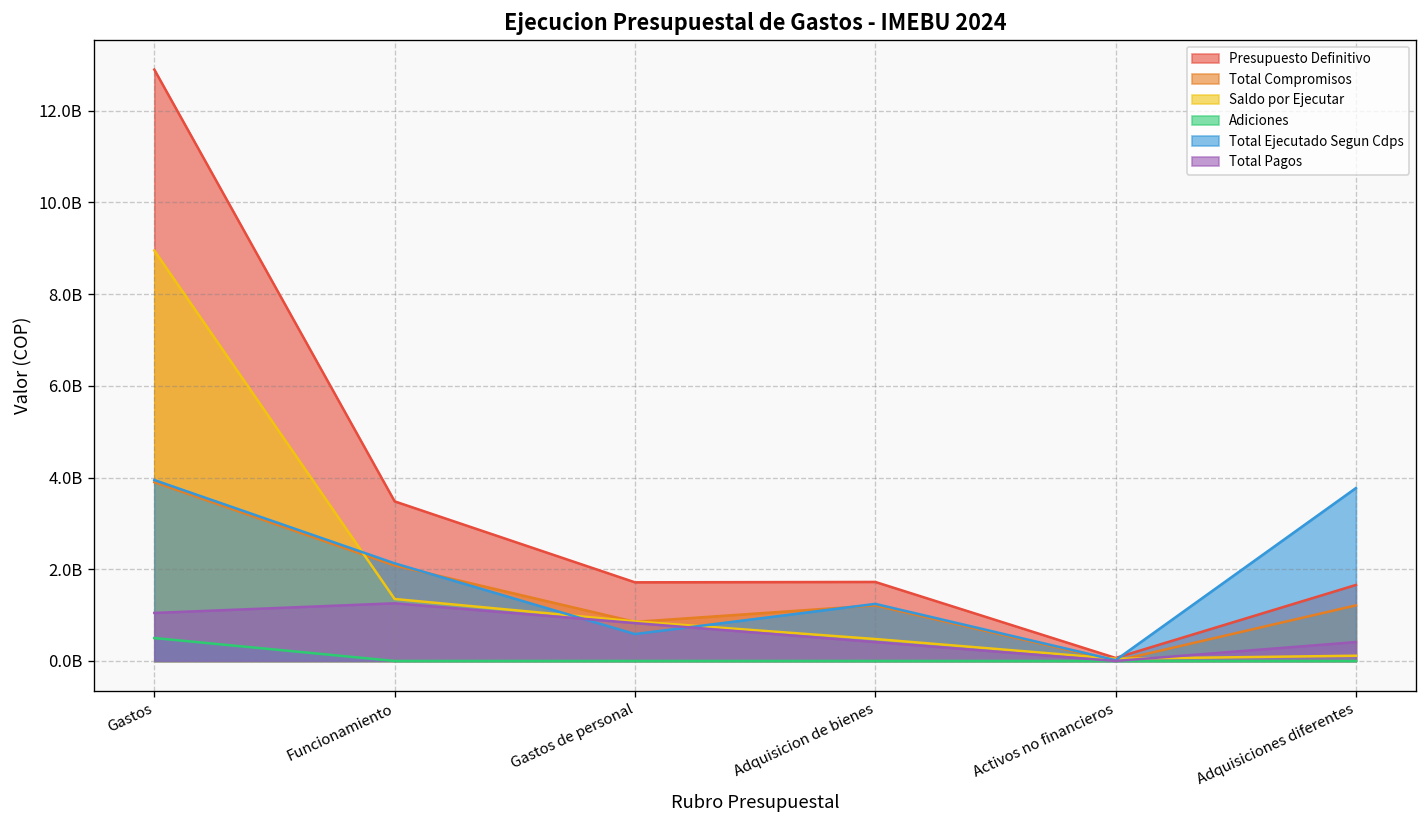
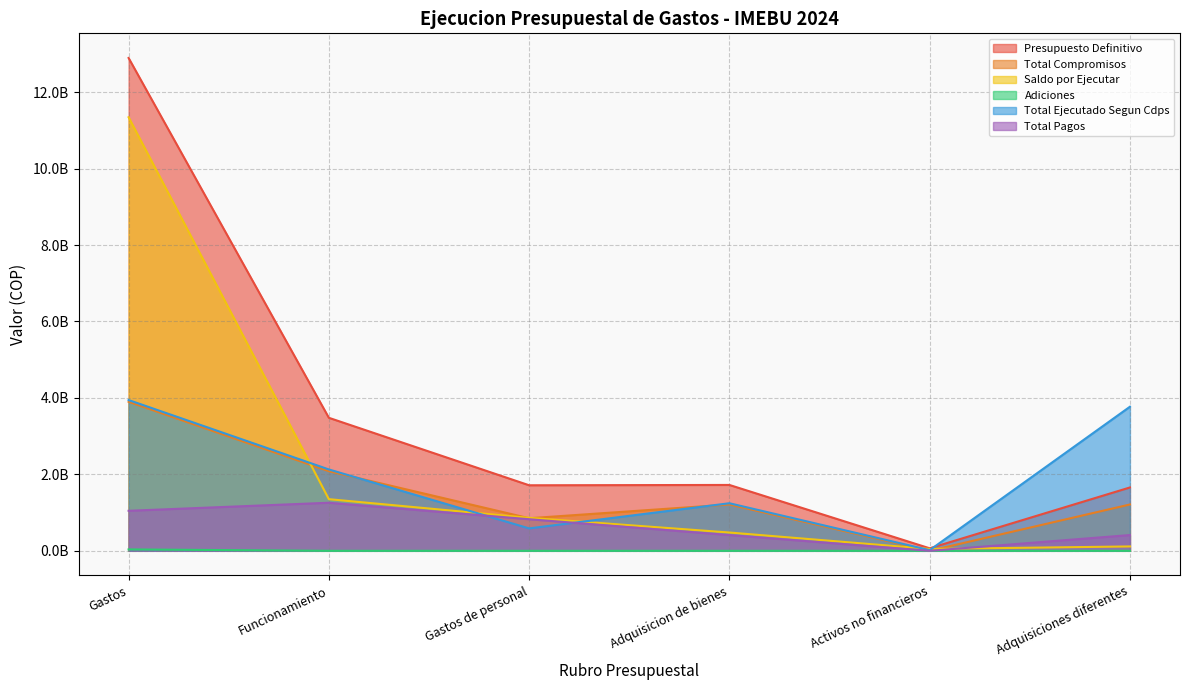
Saldo por Ejecutar, Gastos: 8900000000 -> 11300000000
Adiciones, Gastos: 500000000 -> 0
